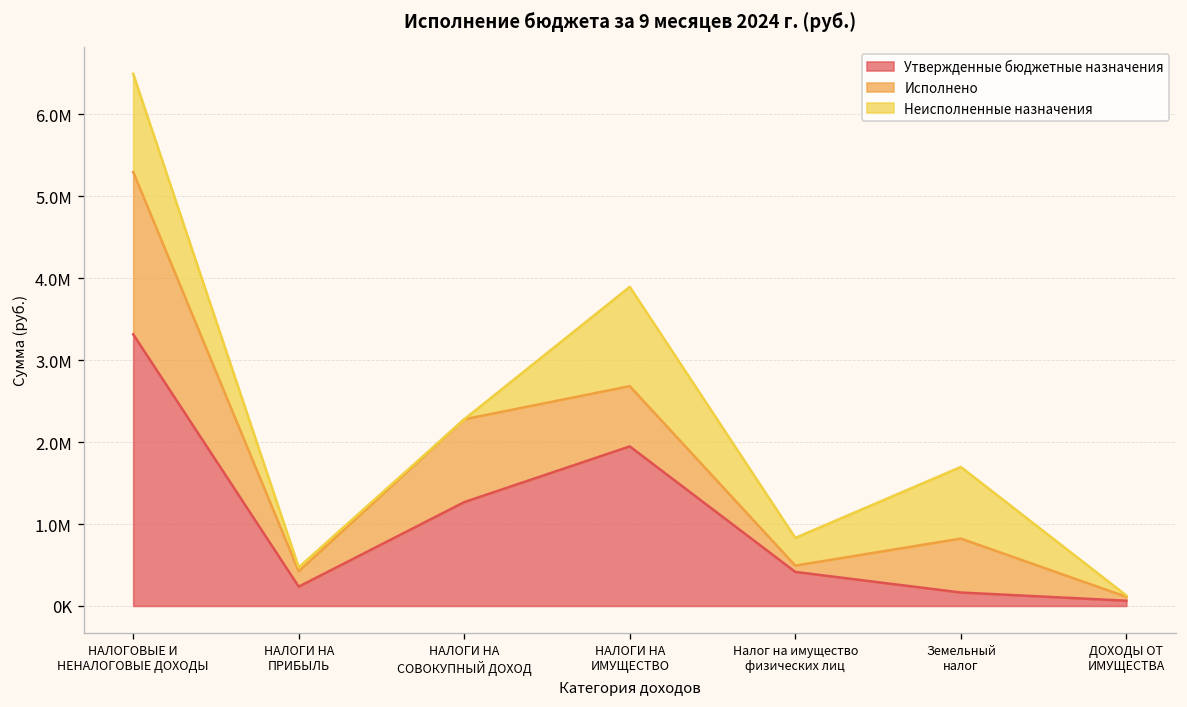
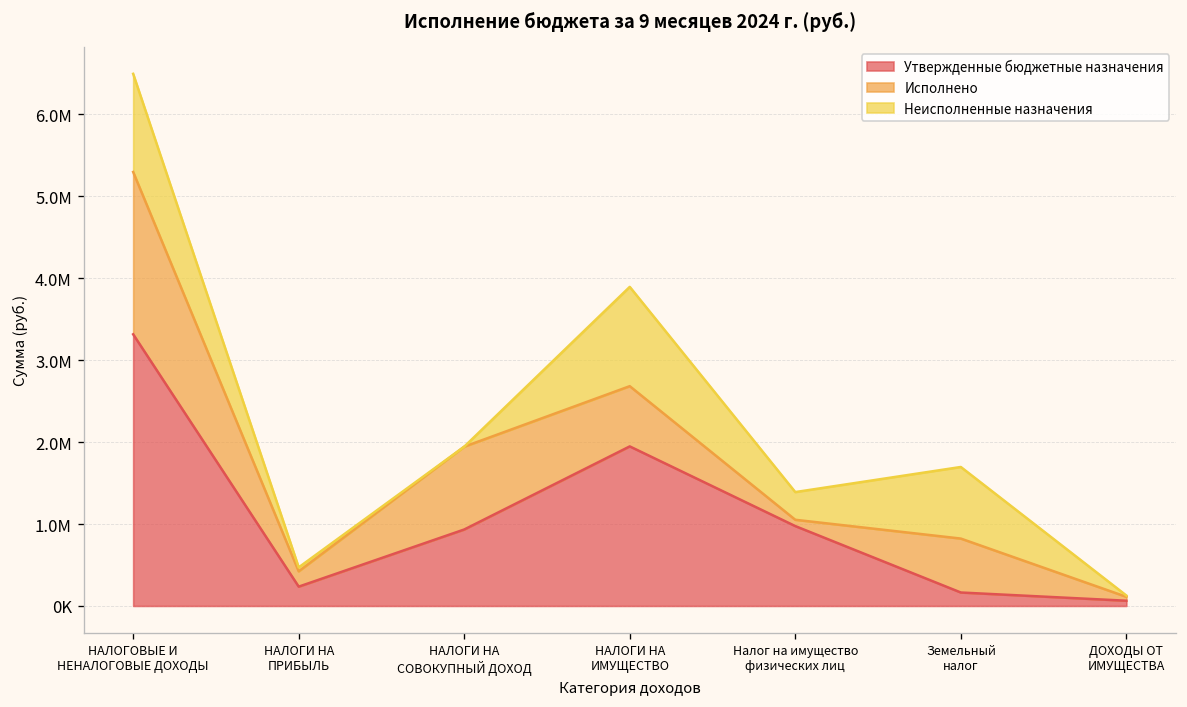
Утвержденные бюджетные назначения, НАЛОГИ НА СОВОКУПНЫЙ ДОХОД: 1300000 -> 900000
Утвержденные бюджетные назначения, Налог на имущество физических лиц: 400000 -> 1000000
